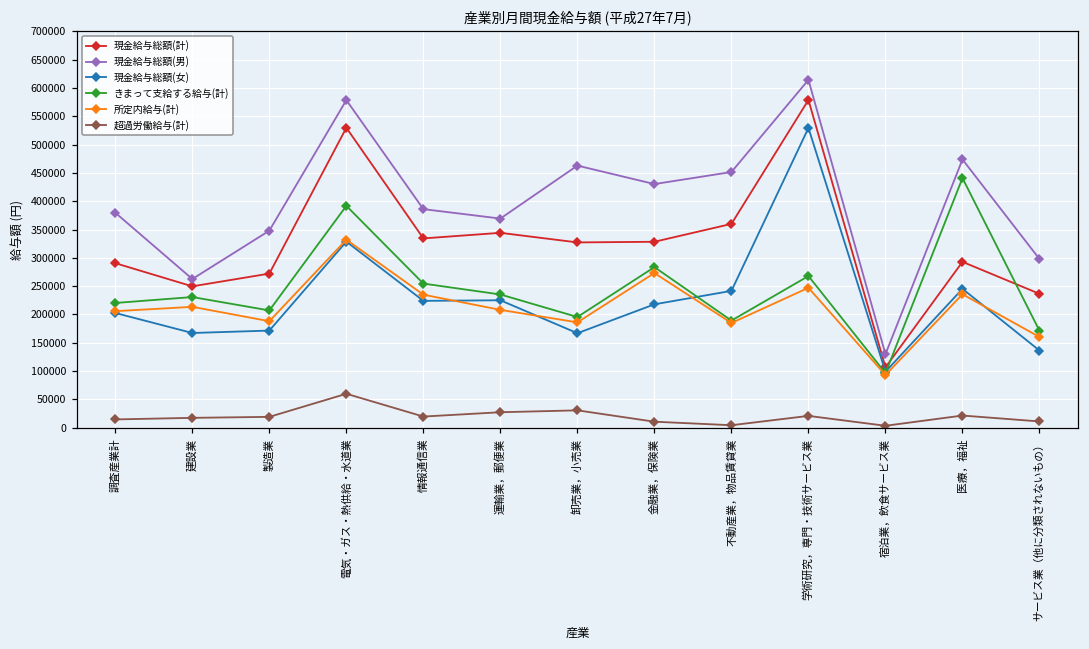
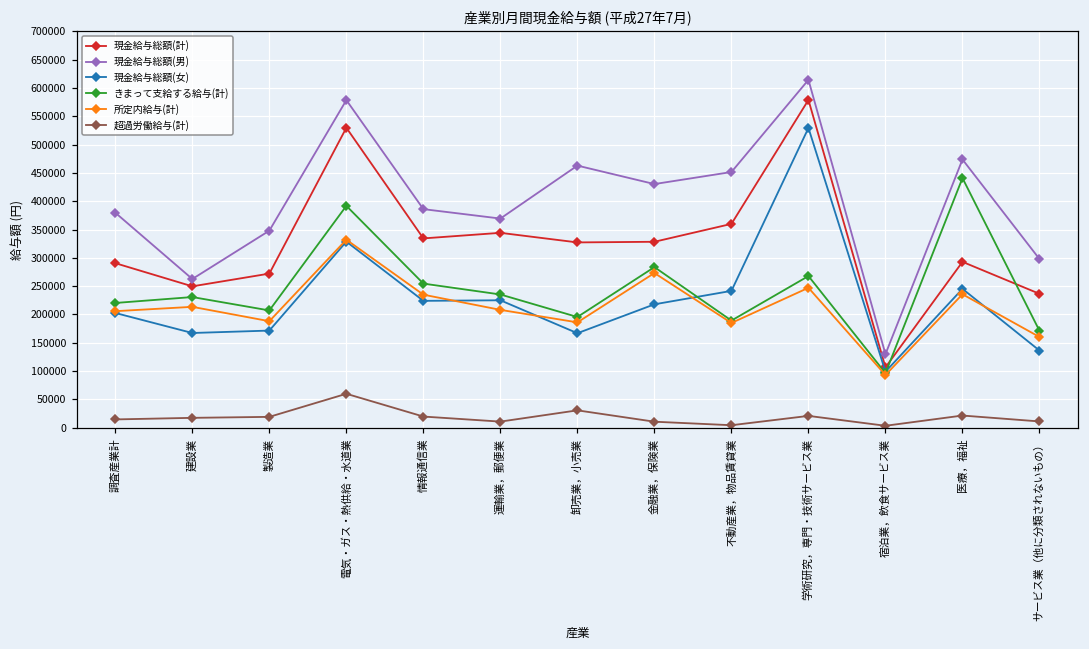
超過労働給与(計), 運輸業，郵便業: 30000 -> 10000
